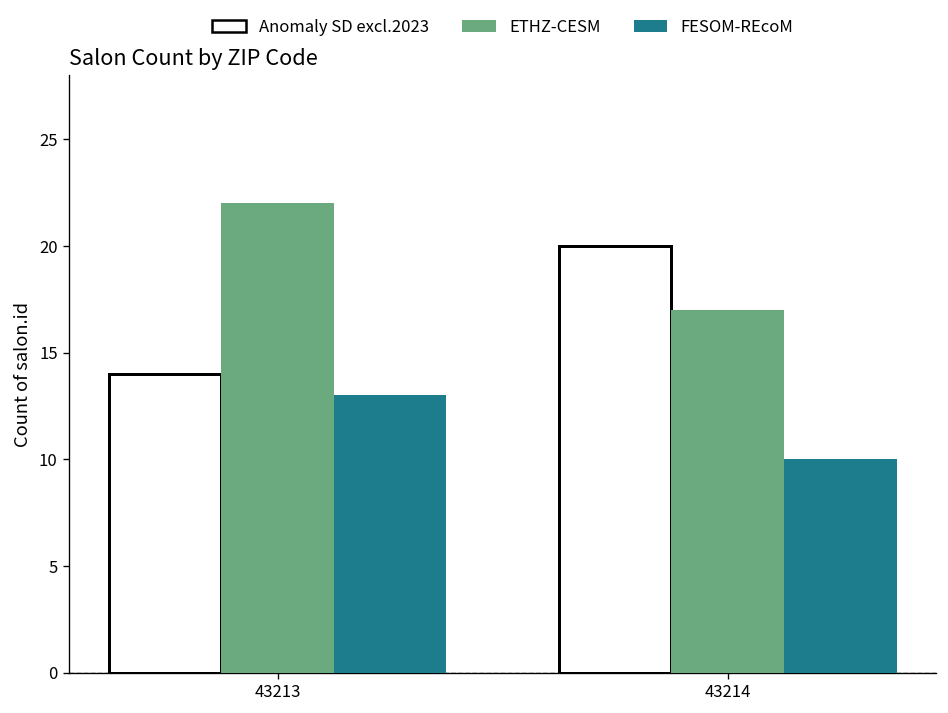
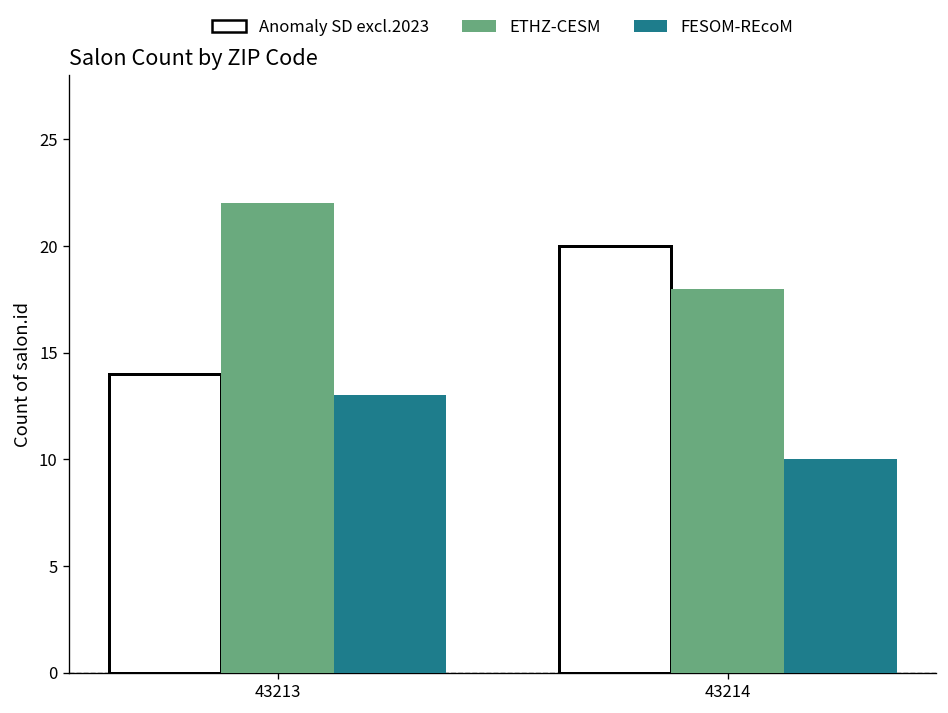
ETHZ-CESM, 43214: 17 -> 18
